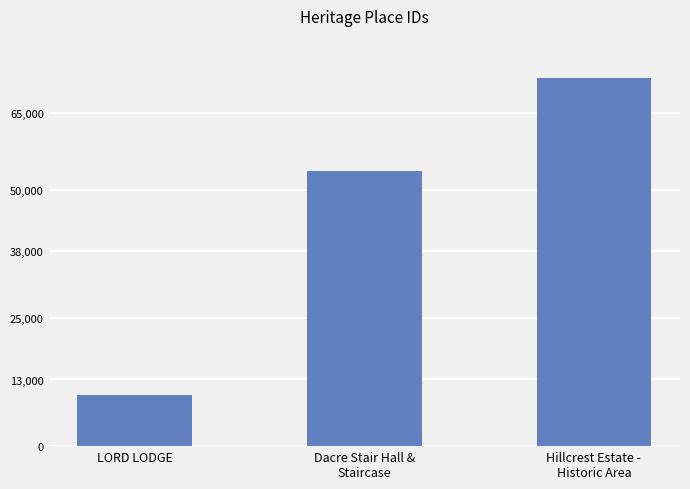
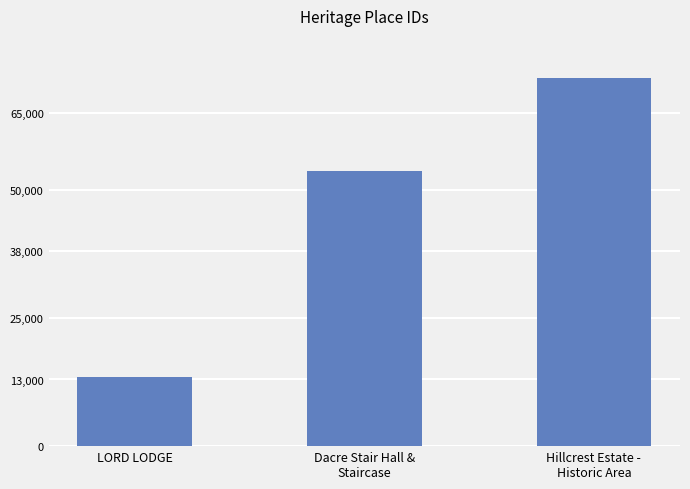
LORD LODGE: 10,000 -> 14,000
